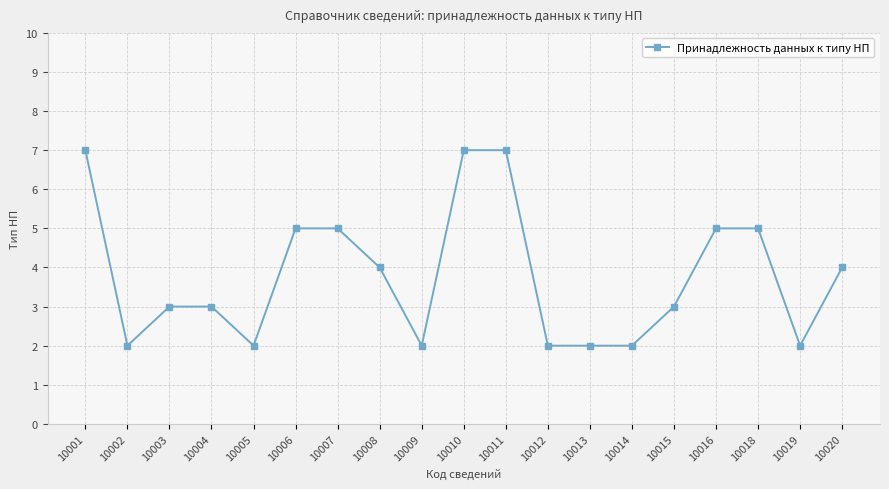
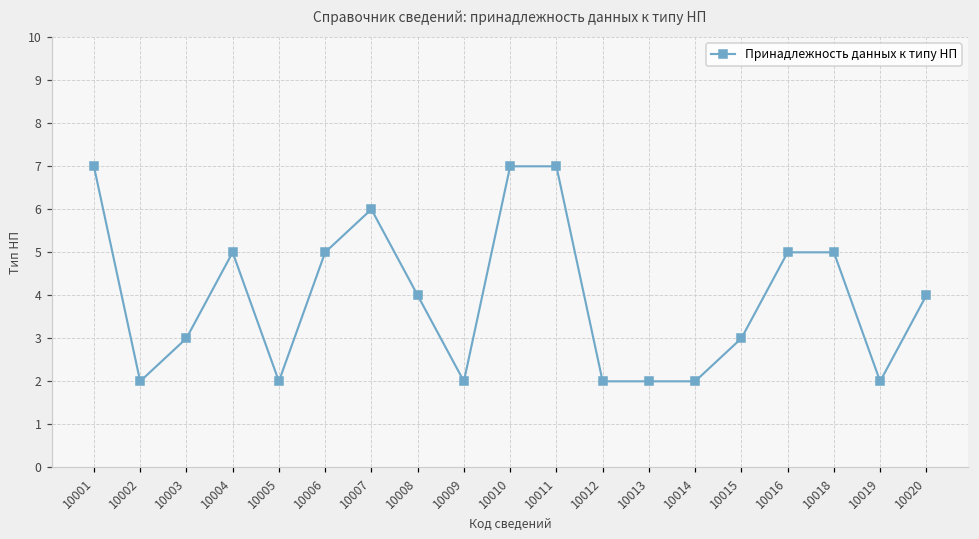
10004: 3 -> 5
10007: 5 -> 6
